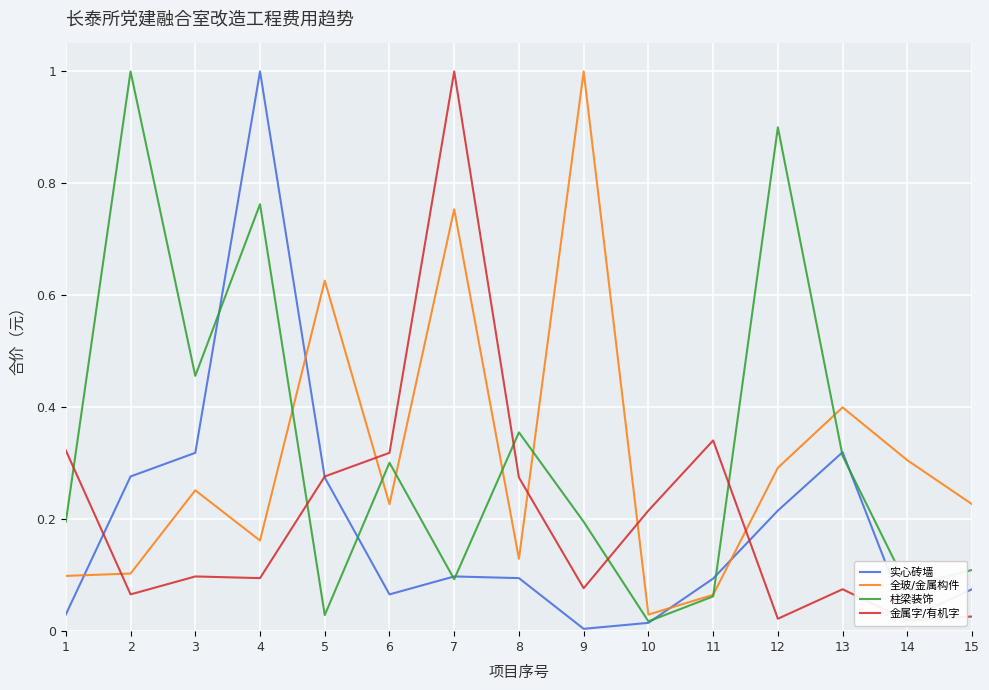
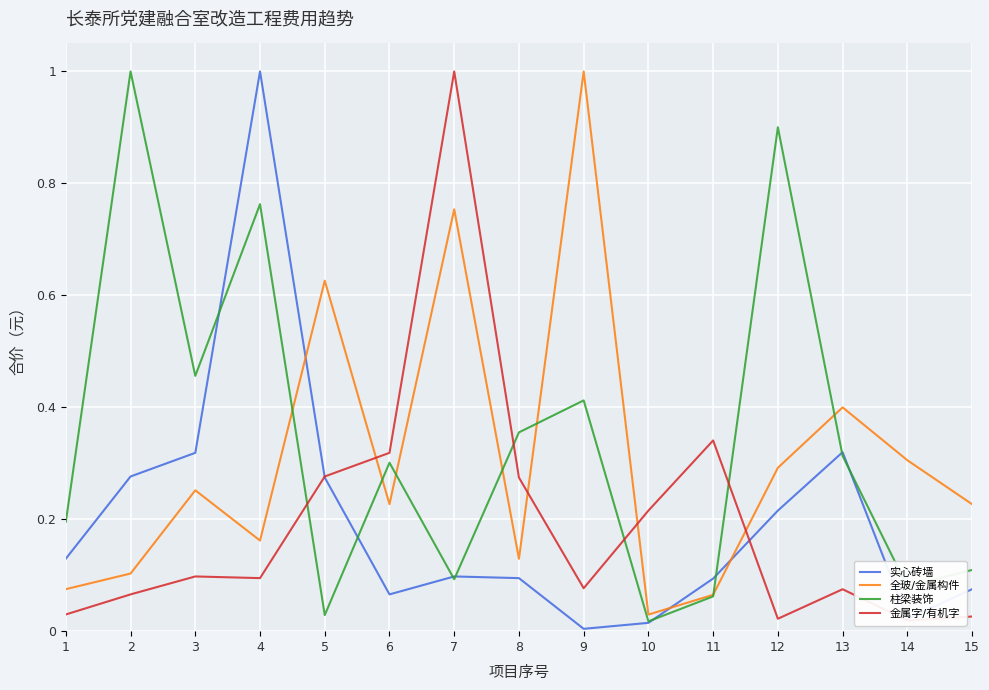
实心砖墙, 1: 0.03 -> 0.13
全玻/金属构件, 1: 0.10 -> 0.08
金属字/有机字, 1: 0.32 -> 0.03
柱梁装饰, 9: 0.20 -> 0.41
